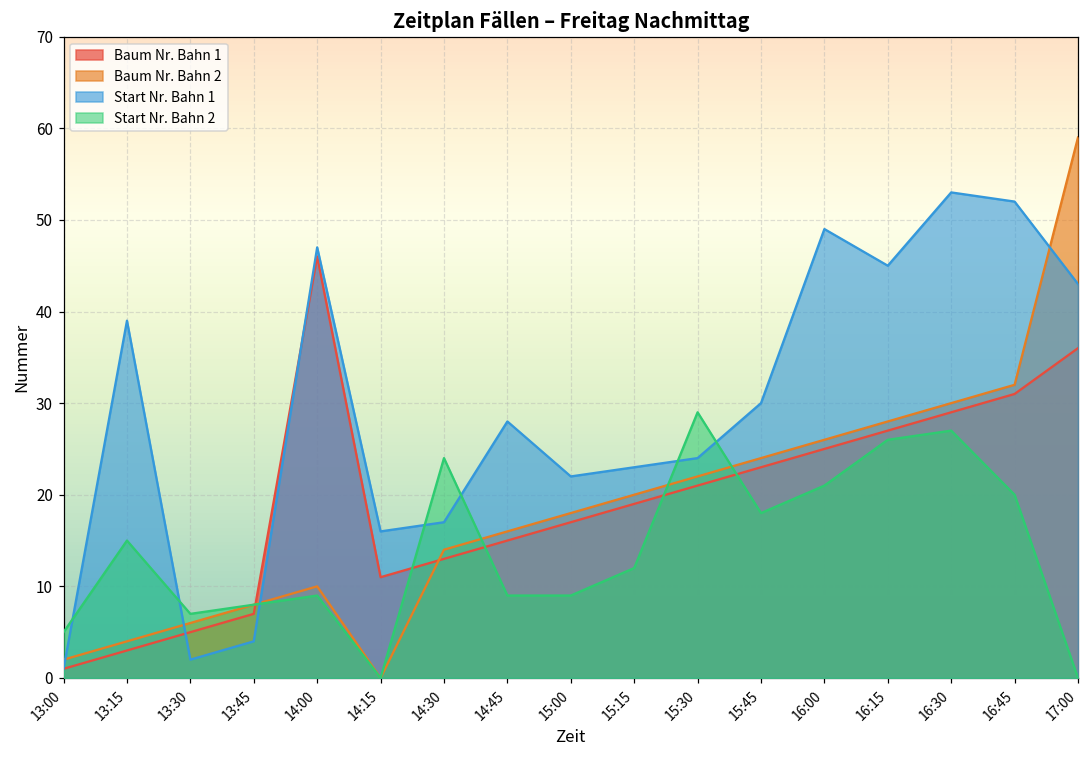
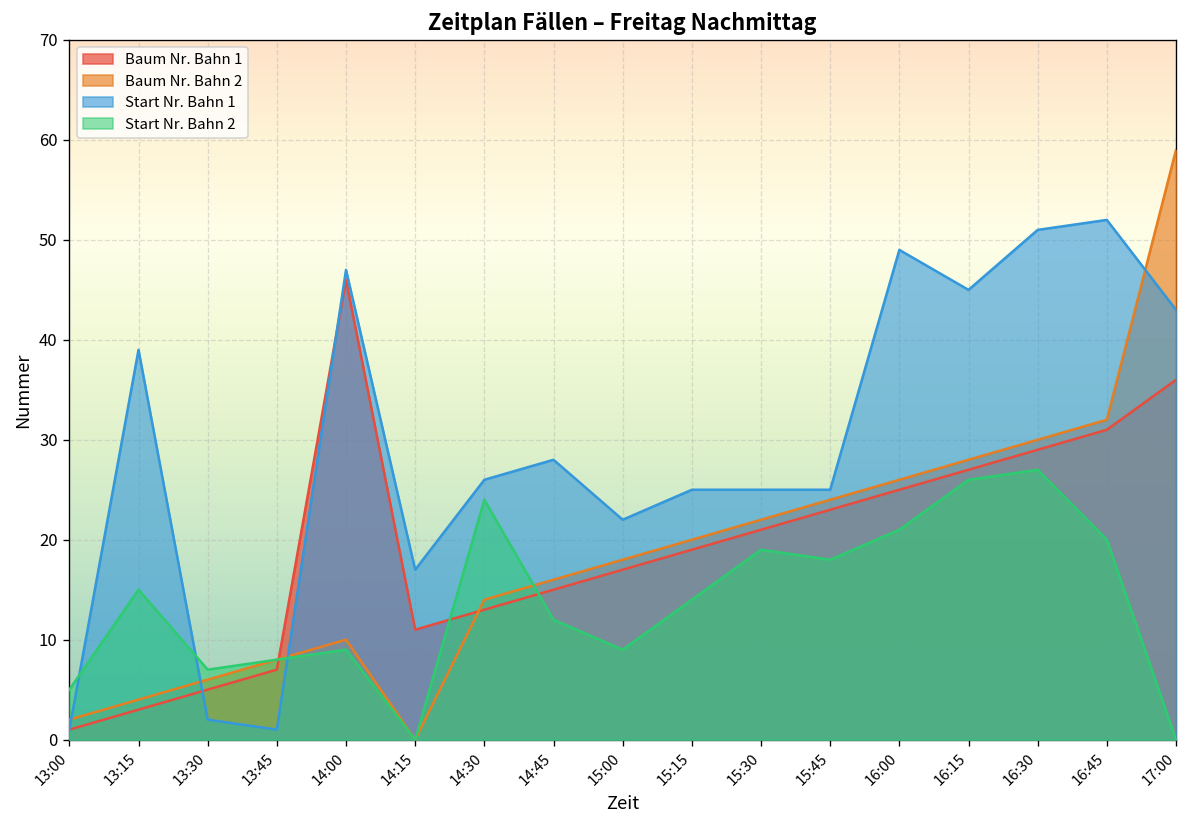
Start Nr. Bahn 1, 13:45: 4 -> 1
Start Nr. Bahn 1, 14:15: 16 -> 17
Start Nr. Bahn 1, 14:30: 17 -> 26
Start Nr. Bahn 2, 14:45: 9 -> 12
Start Nr. Bahn 1, 15:15: 23 -> 25
Start Nr. Bahn 2, 15:15: 12 -> 14
Start Nr. Bahn 1, 15:30: 24 -> 25
Start Nr. Bahn 2, 15:30: 29 -> 19
Start Nr. Bahn 1, 15:45: 30 -> 25
Start Nr. Bahn 1, 16:30: 53 -> 51
